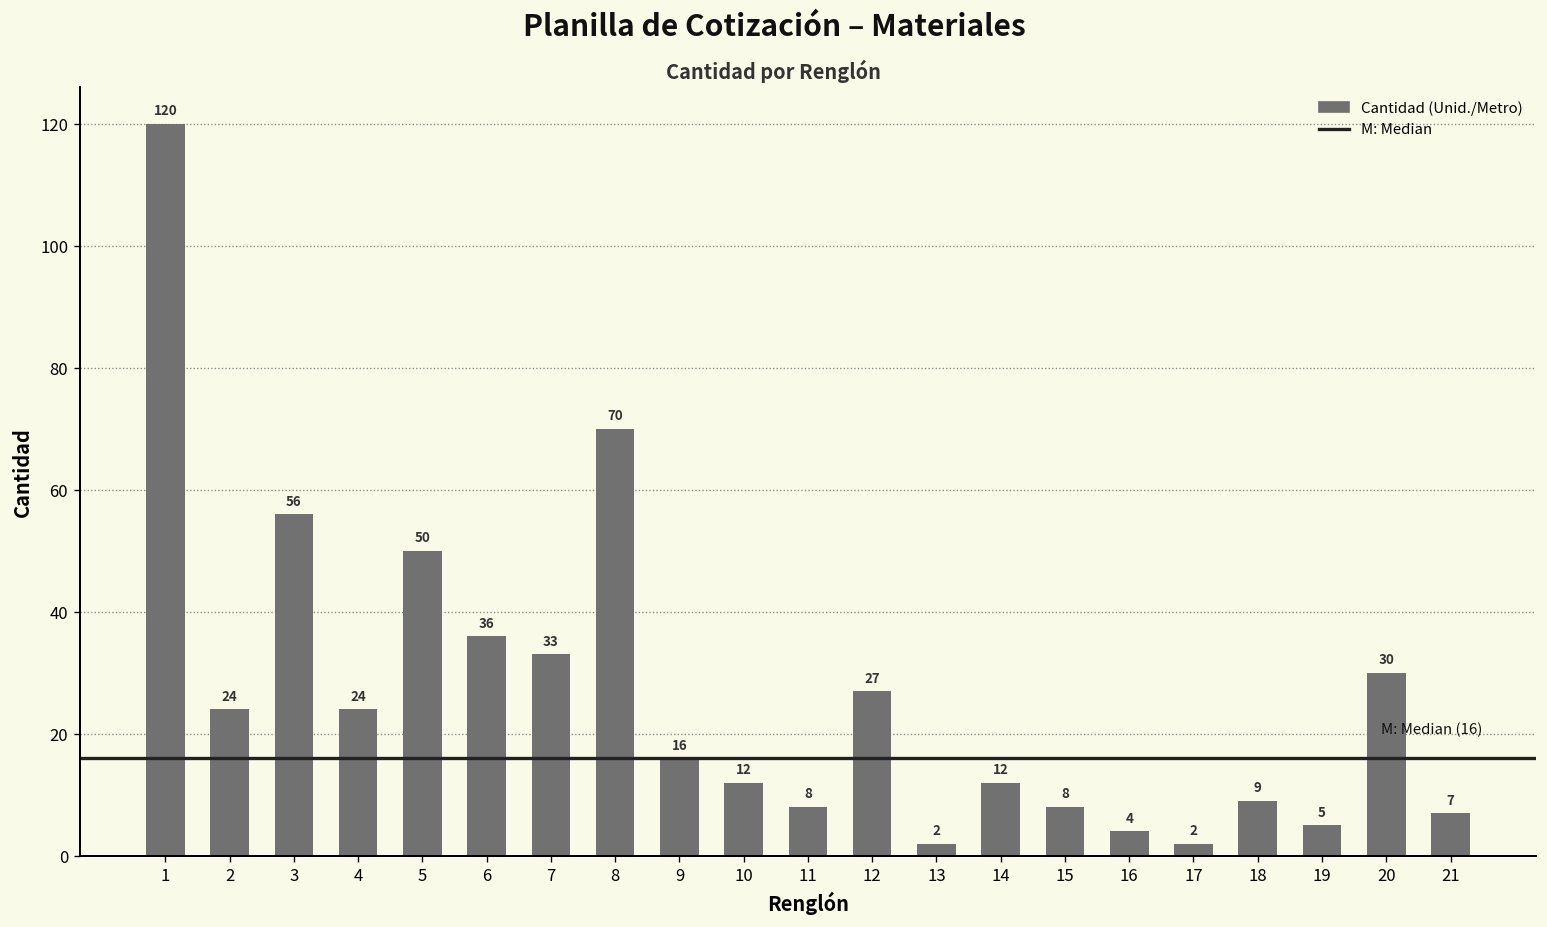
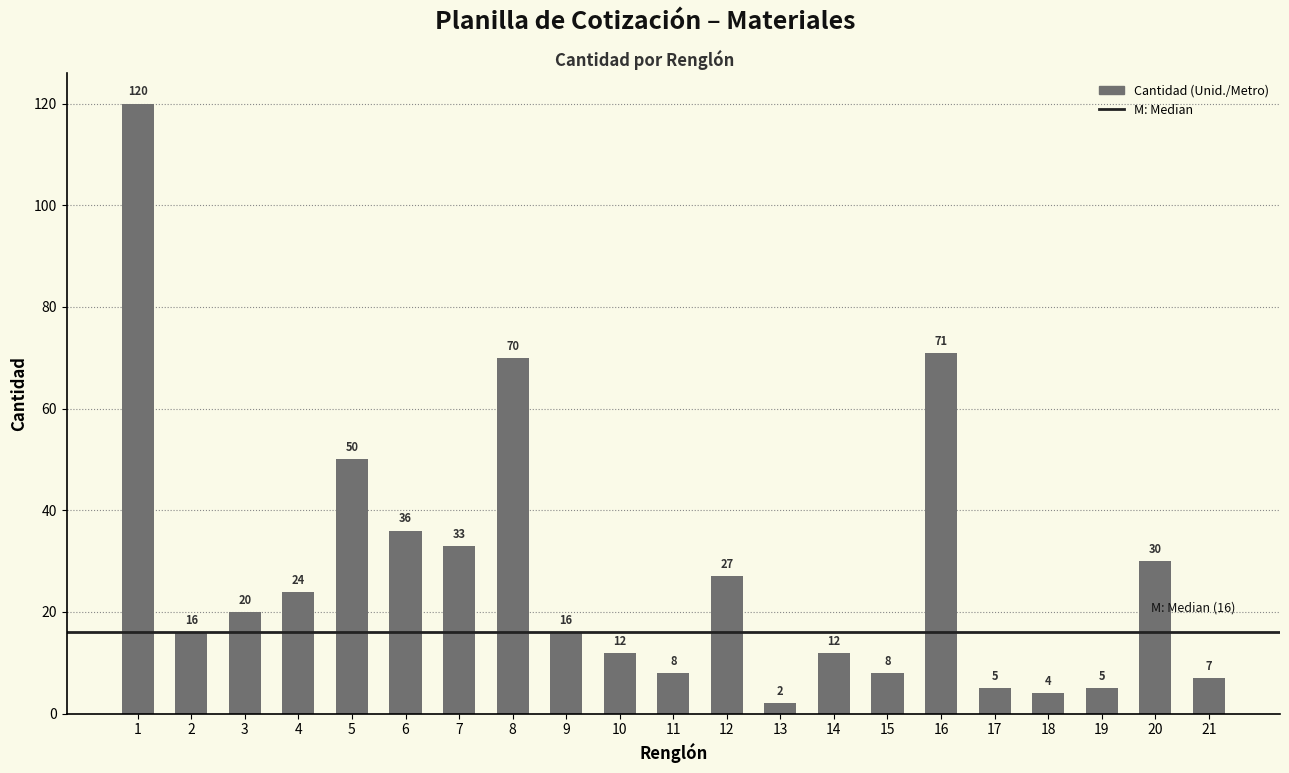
2: 24 -> 16
3: 56 -> 20
16: 4 -> 71
17: 2 -> 5
18: 9 -> 4
